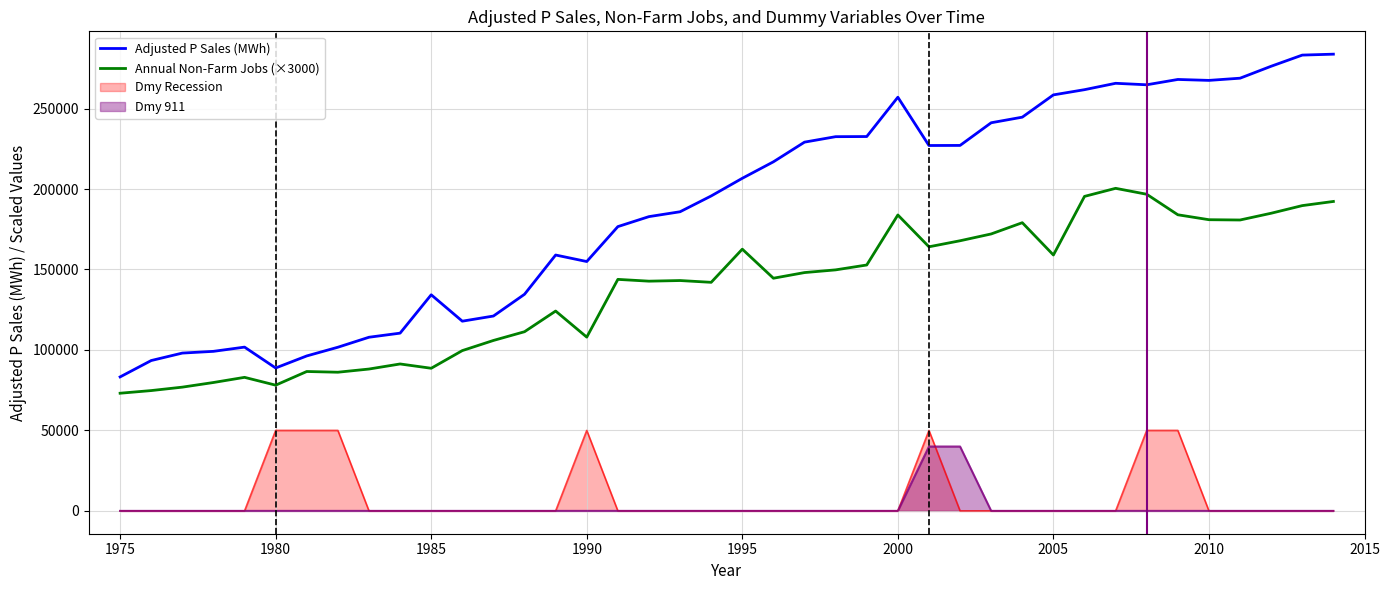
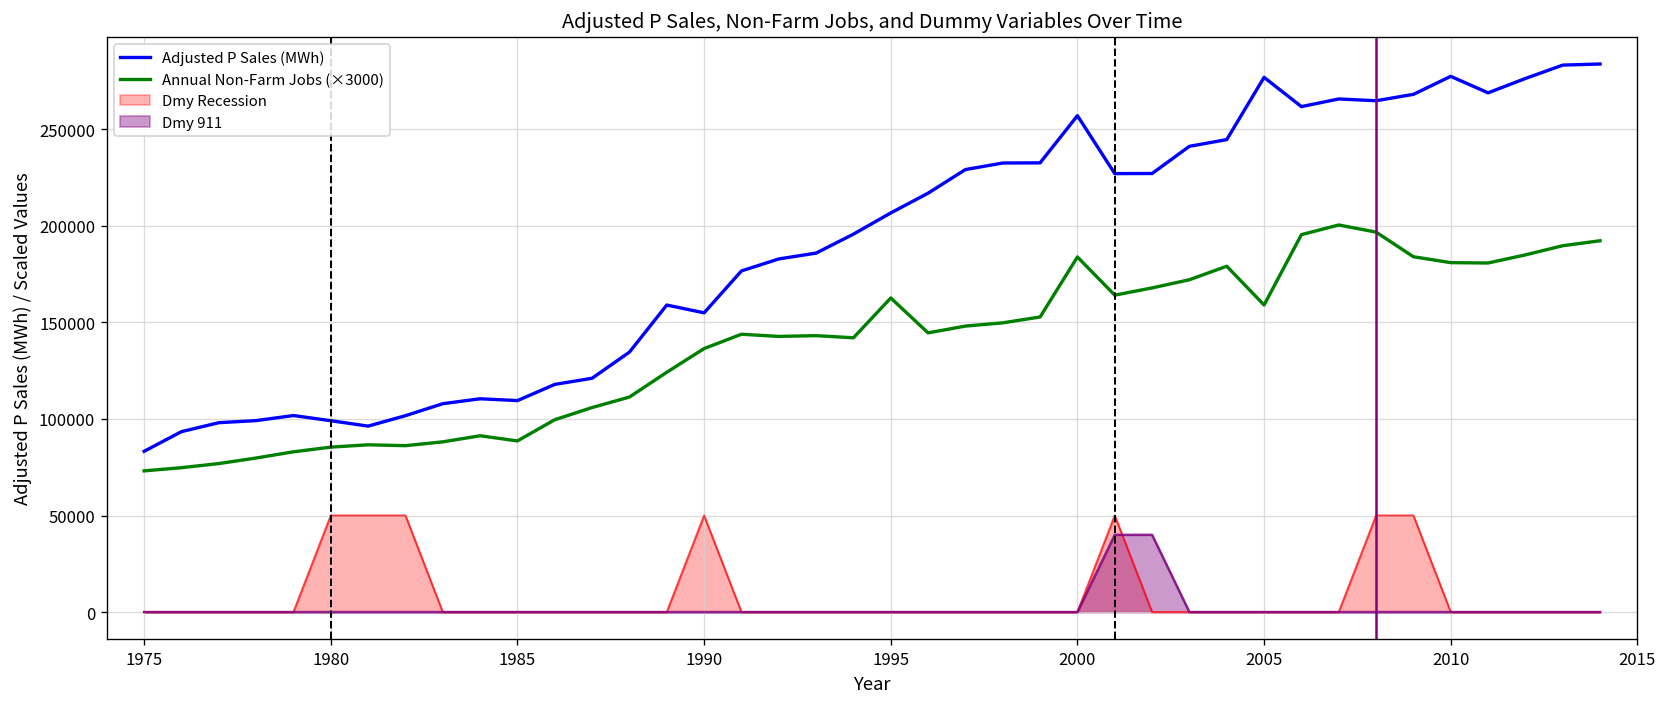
Adjusted P Sales (MWh), 1980: 89000 -> 99000
Annual Non-Farm Jobs (×3000), 1980: 78000 -> 85000
Adjusted P Sales (MWh), 1985: 134000 -> 109000
Annual Non-Farm Jobs (×3000), 1990: 108000 -> 136000
Adjusted P Sales (MWh), 2005: 258000 -> 277000
Adjusted P Sales (MWh), 2010: 267000 -> 277000
